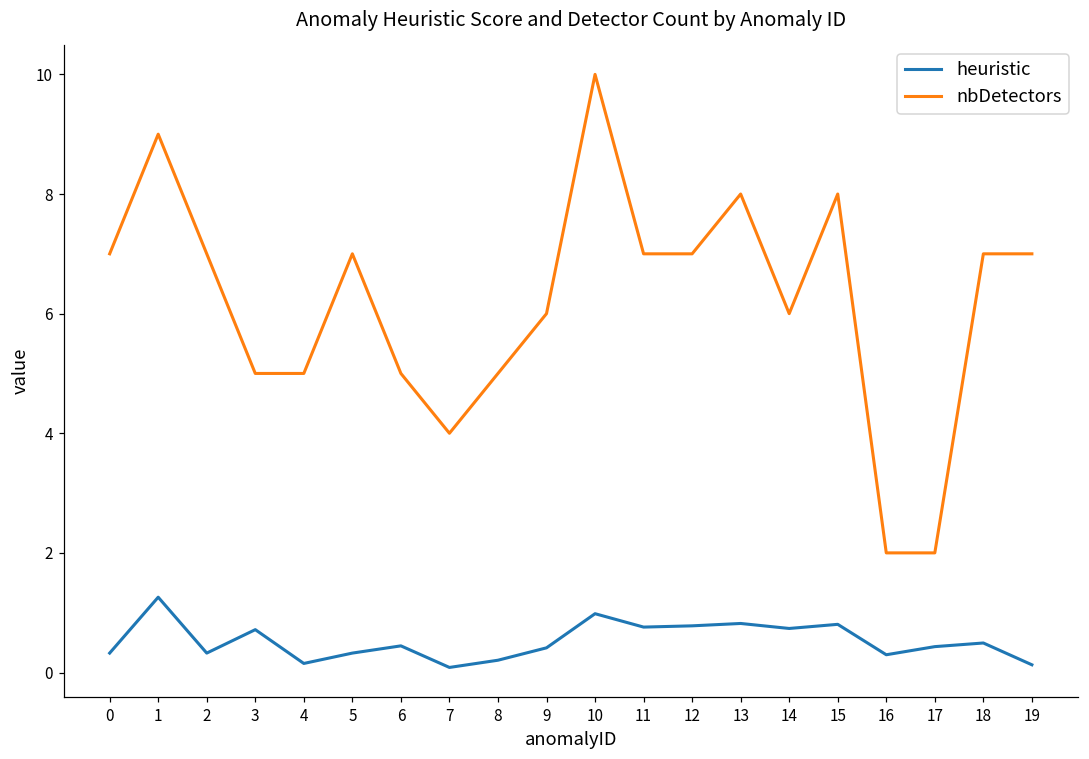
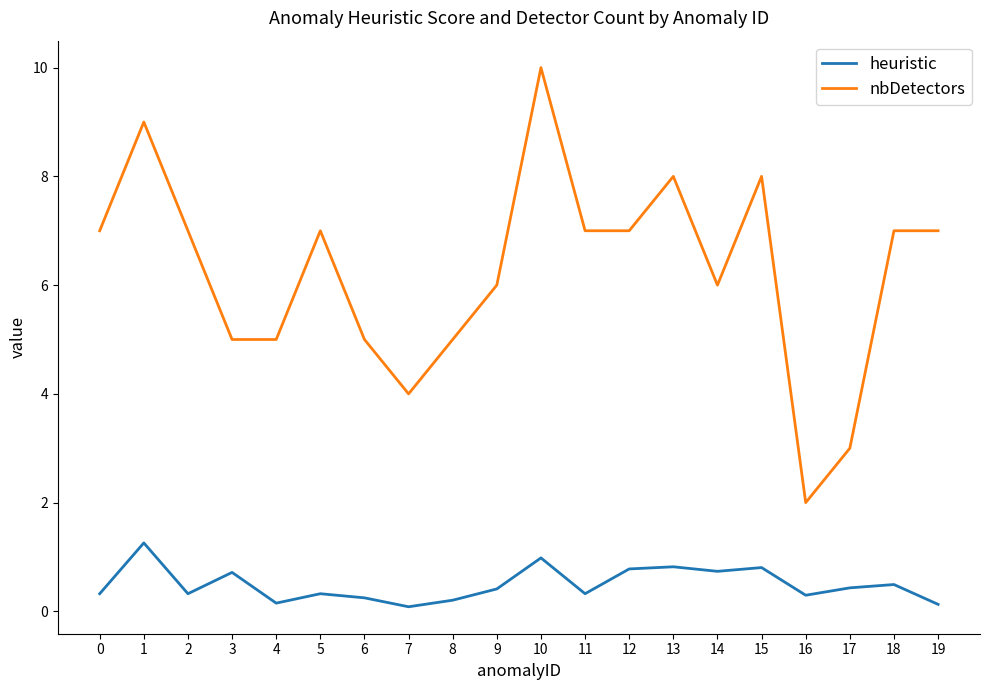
heuristic, 6: 0.4 -> 0.2
heuristic, 11: 0.8 -> 0.3
nbDetectors, 17: 2 -> 3
